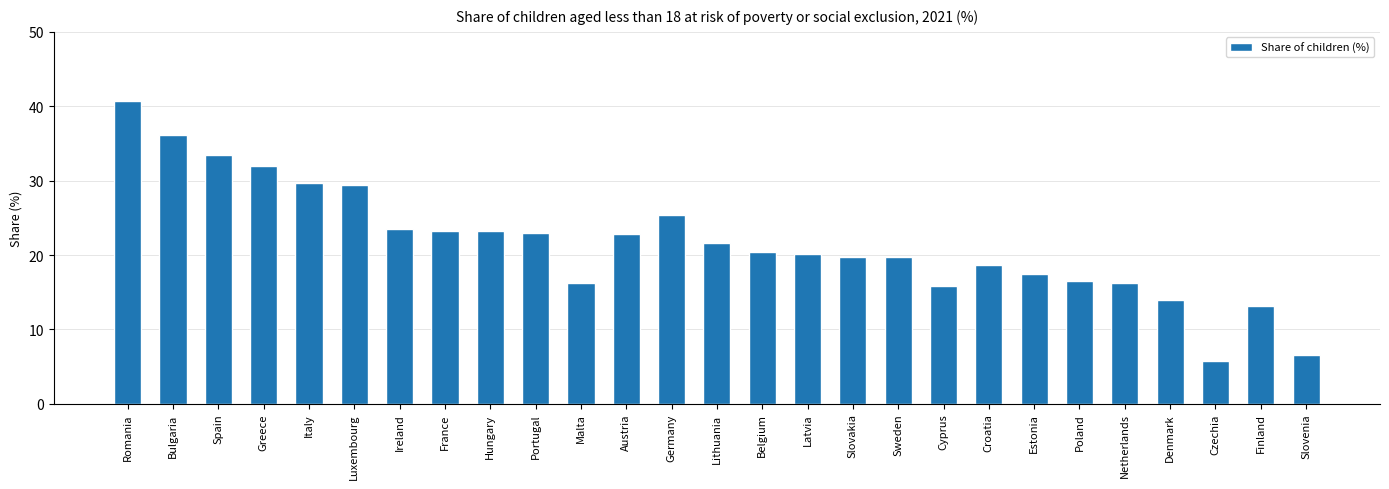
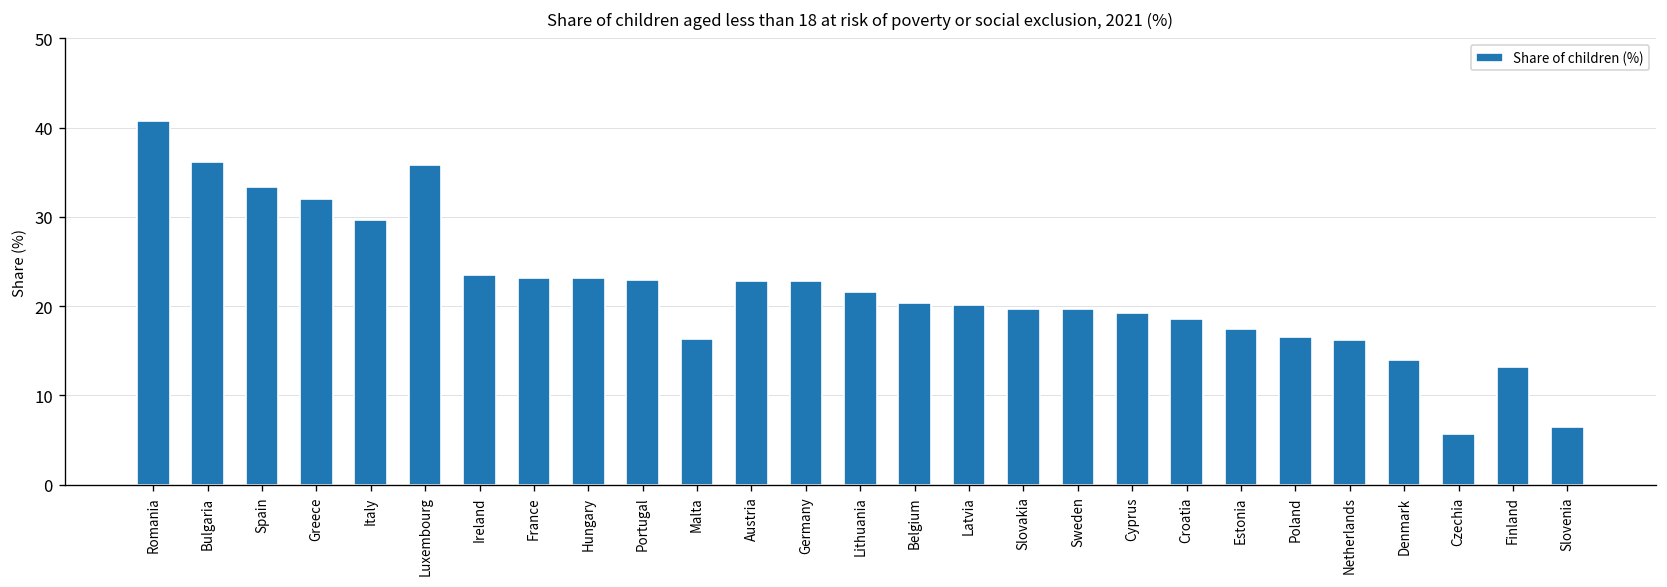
Luxembourg: 29 -> 36
Germany: 25 -> 23
Cyprus: 16 -> 19
